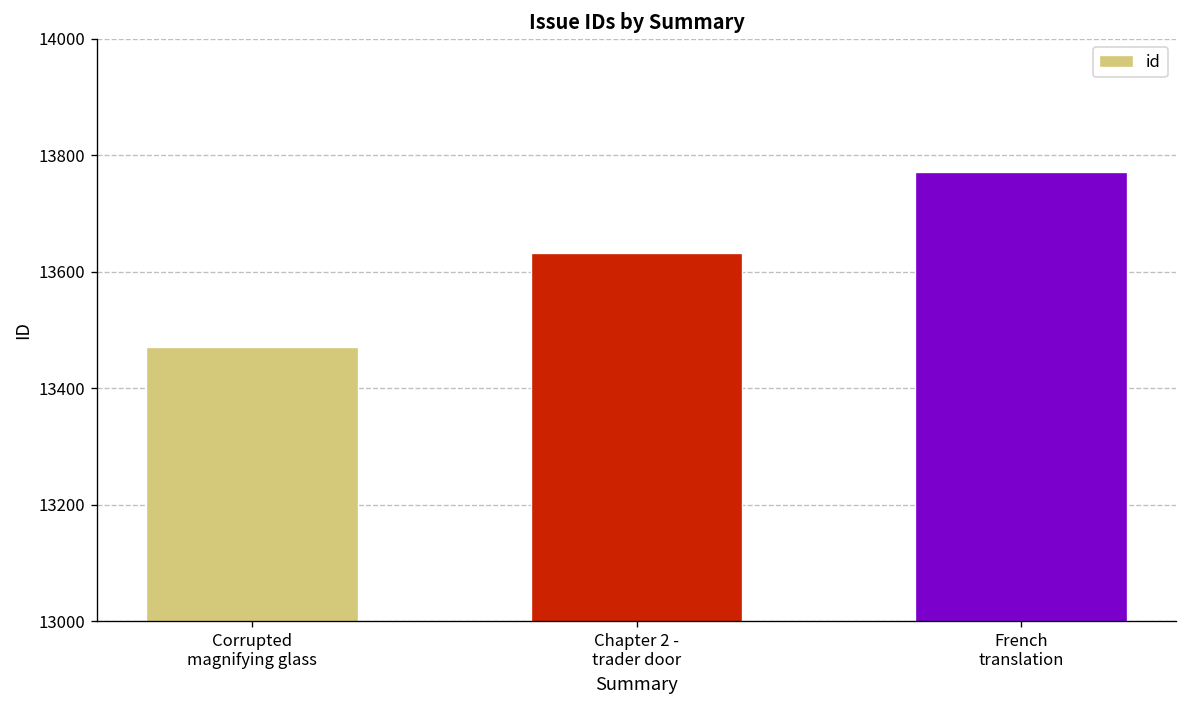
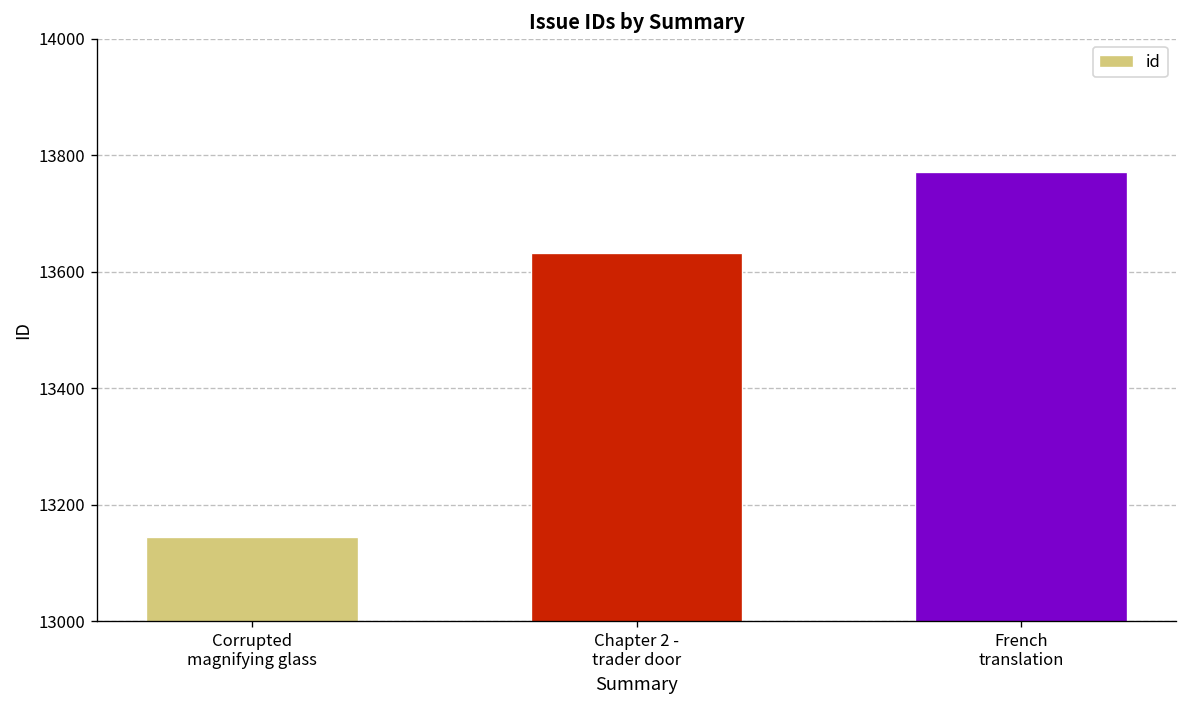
Corrupted magnifying glass: 13470 -> 13150
